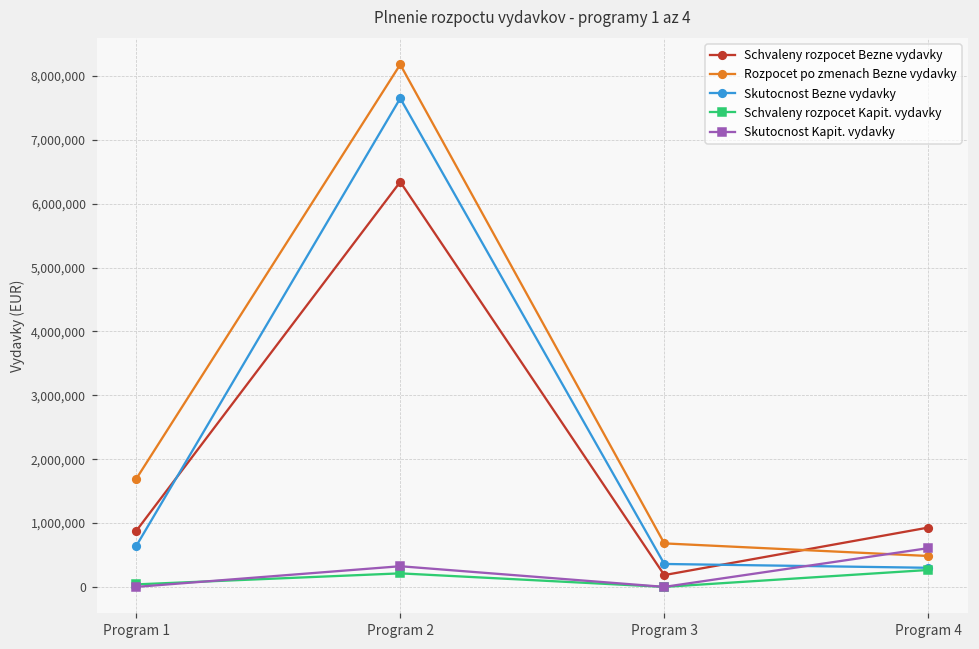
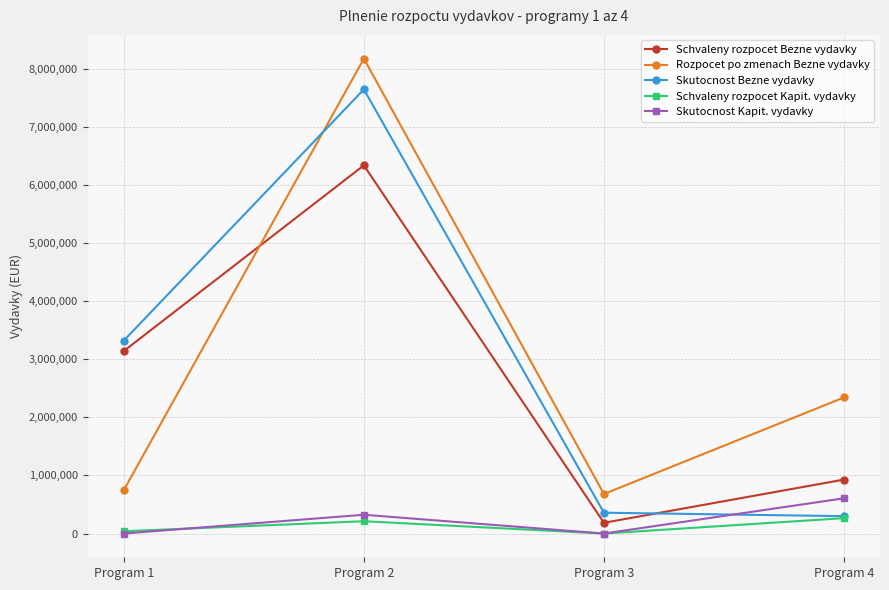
Schvaleny rozpocet Bezne vydavky, Program 1: 900,000 -> 3,100,000
Rozpocet po zmenach Bezne vydavky, Program 1: 1,700,000 -> 700,000
Skutocnost Bezne vydavky, Program 1: 600,000 -> 3,300,000
Rozpocet po zmenach Bezne vydavky, Program 4: 500,000 -> 2,300,000
